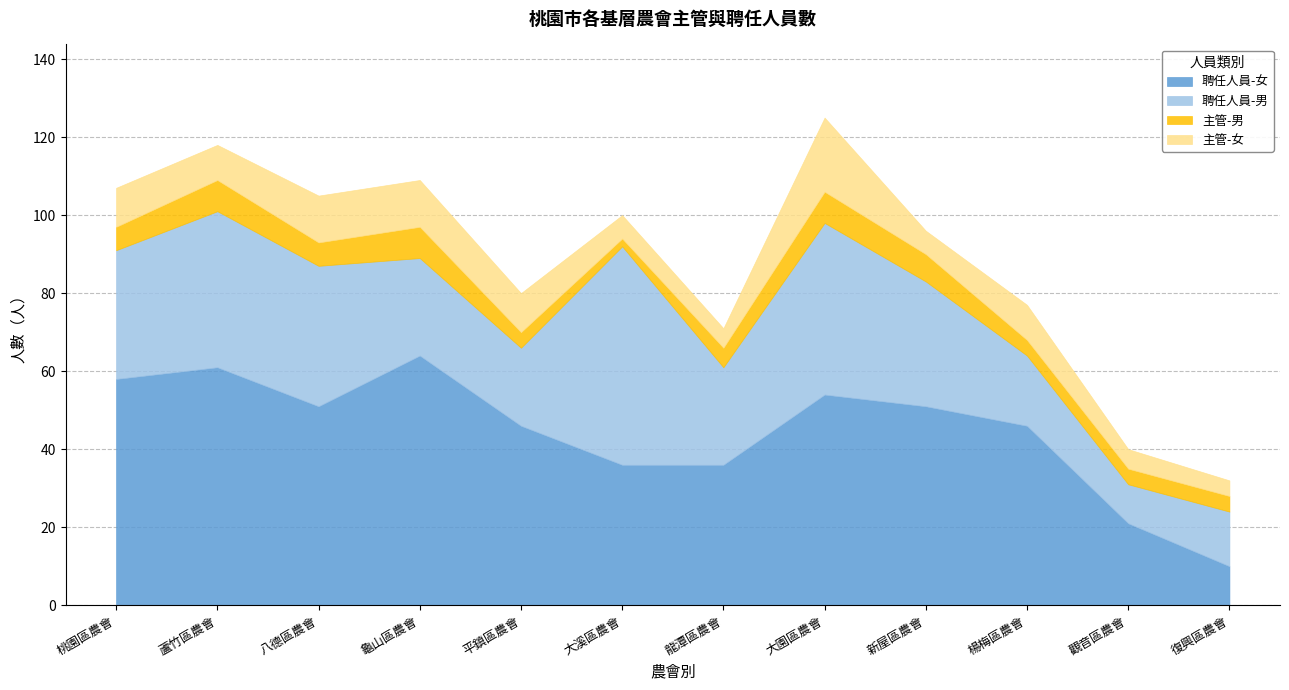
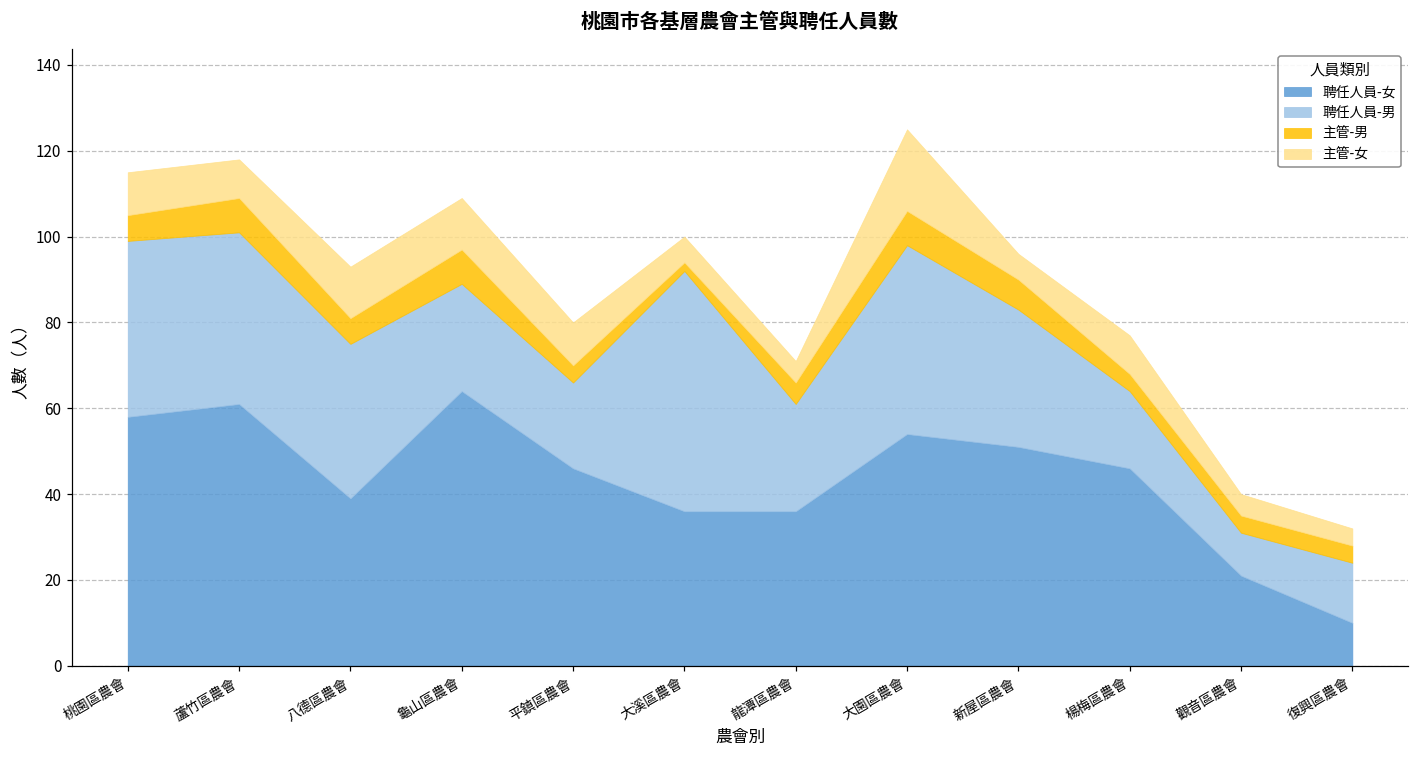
聘任人員-男, 桃園區農會: 33 -> 41
聘任人員-女, 八德區農會: 51 -> 39
